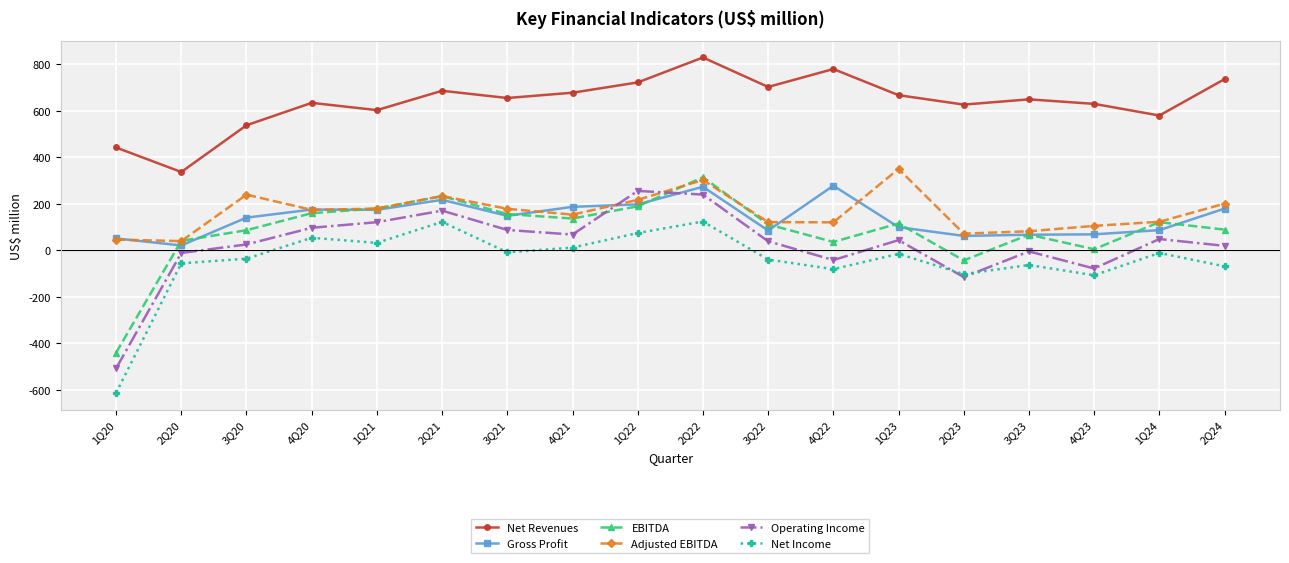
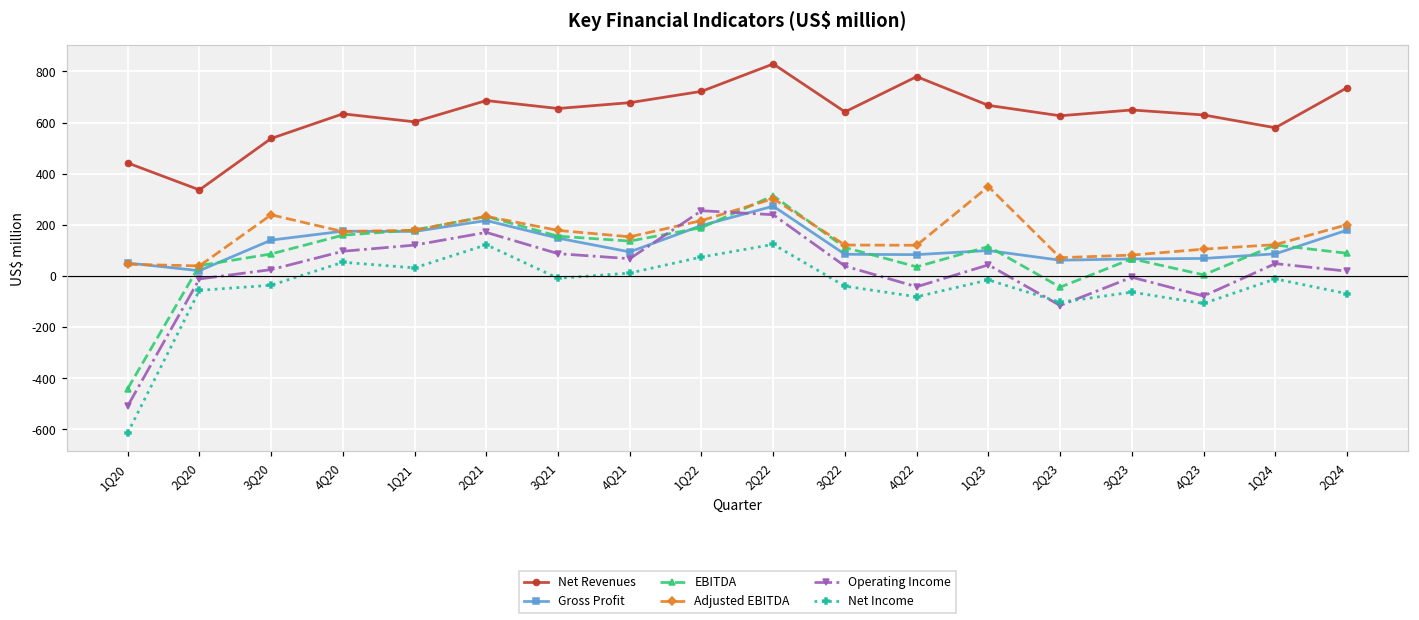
Gross Profit, 4Q21: 190 -> 90
Net Revenues, 3Q22: 700 -> 640
Gross Profit, 4Q22: 280 -> 80
